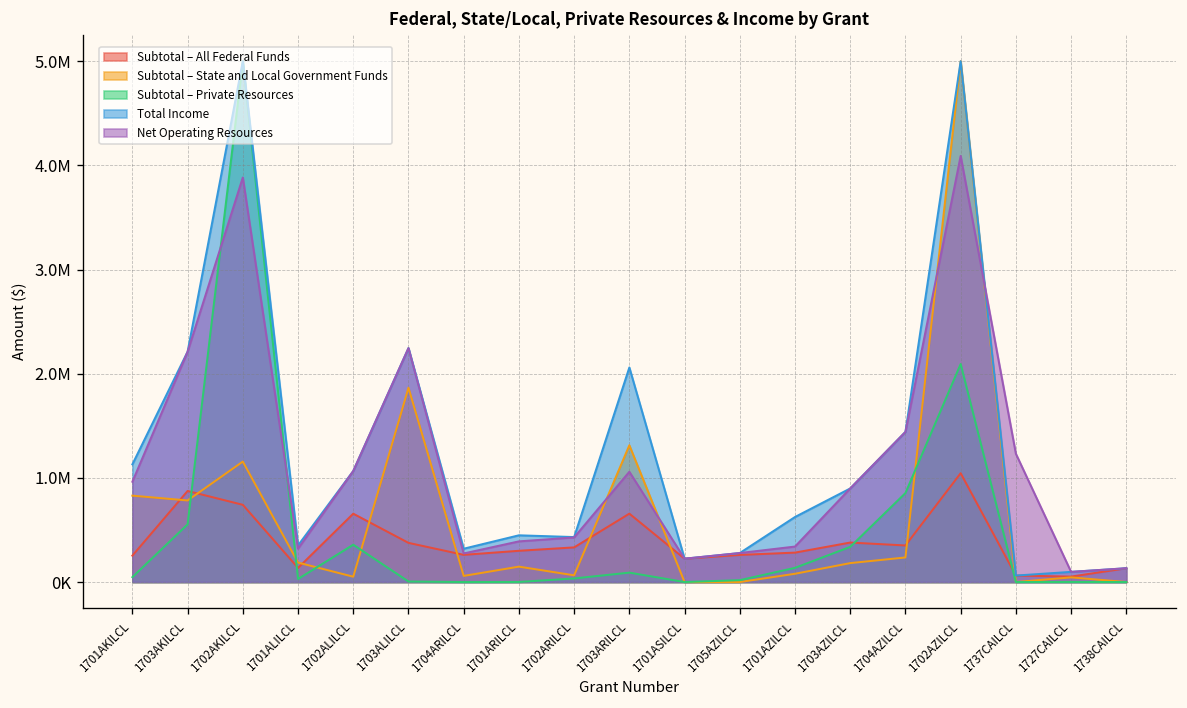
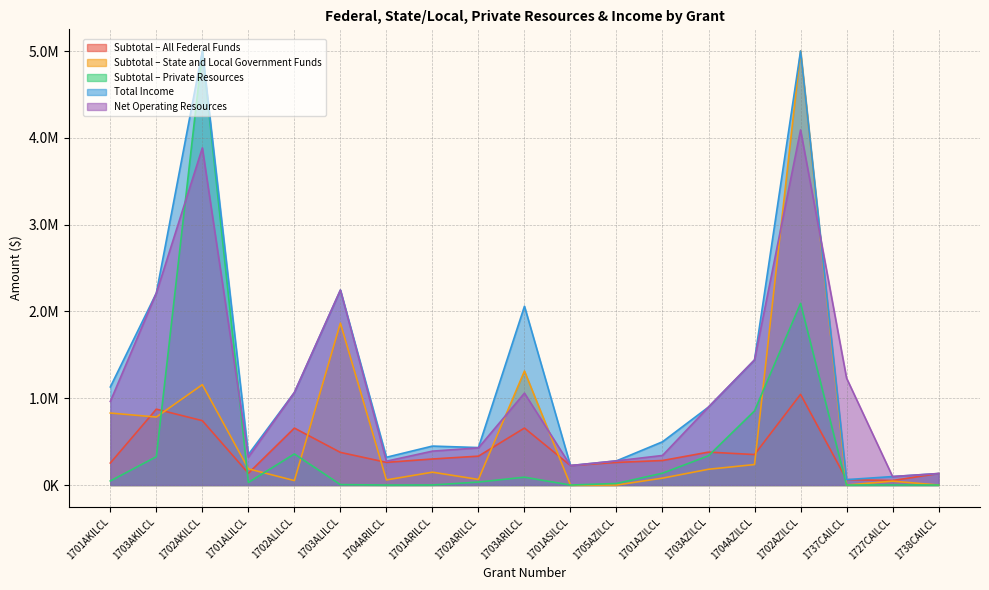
Subtotal – Private Resources, 1703AKILCL: 600000 -> 300000
Total Income, 1701AZILCL: 600000 -> 500000
